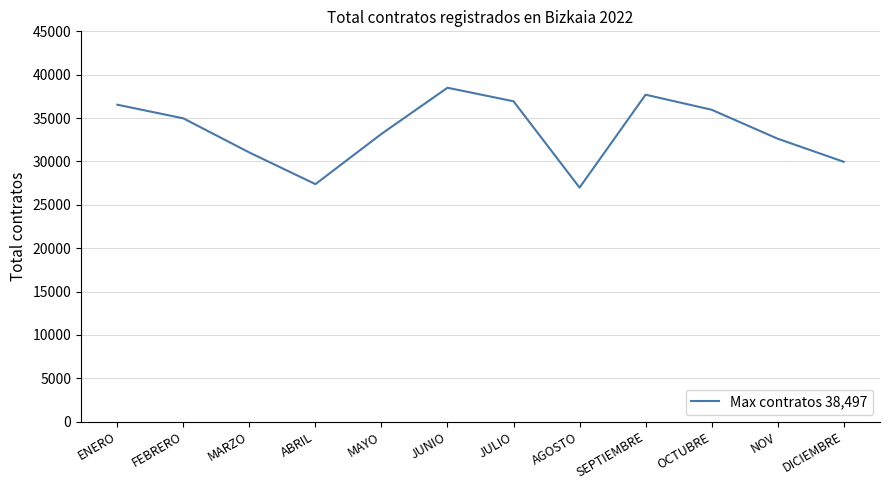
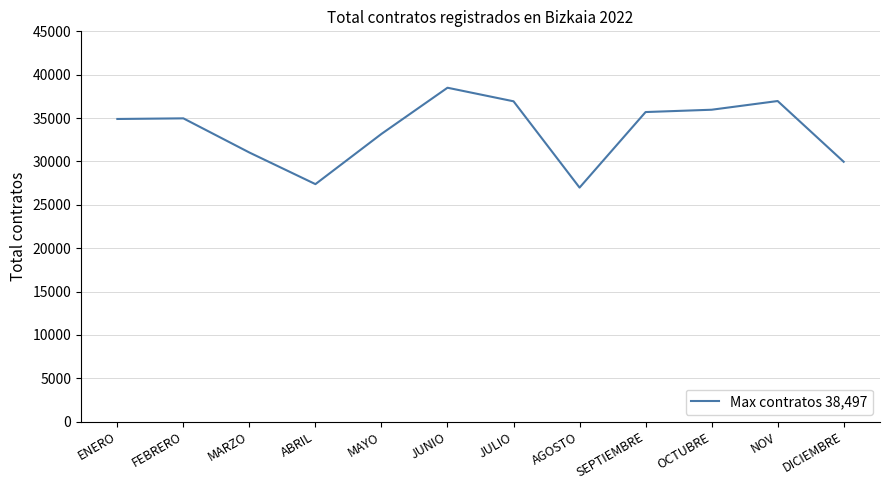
ENERO: 37000 -> 35000
SEPTIEMBRE: 38000 -> 36000
NOV: 33000 -> 37000
